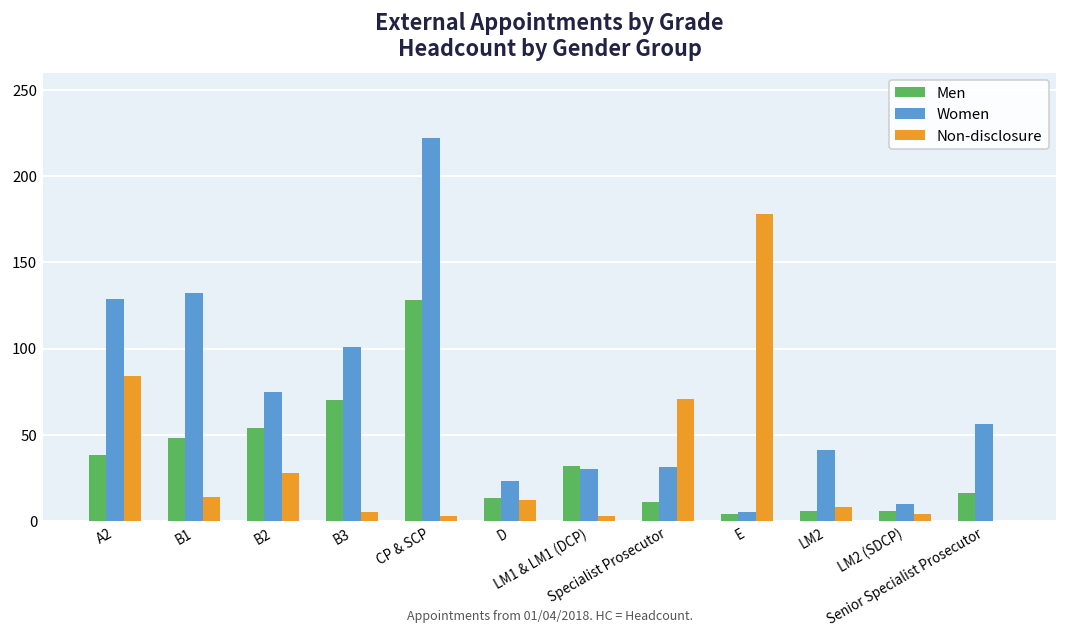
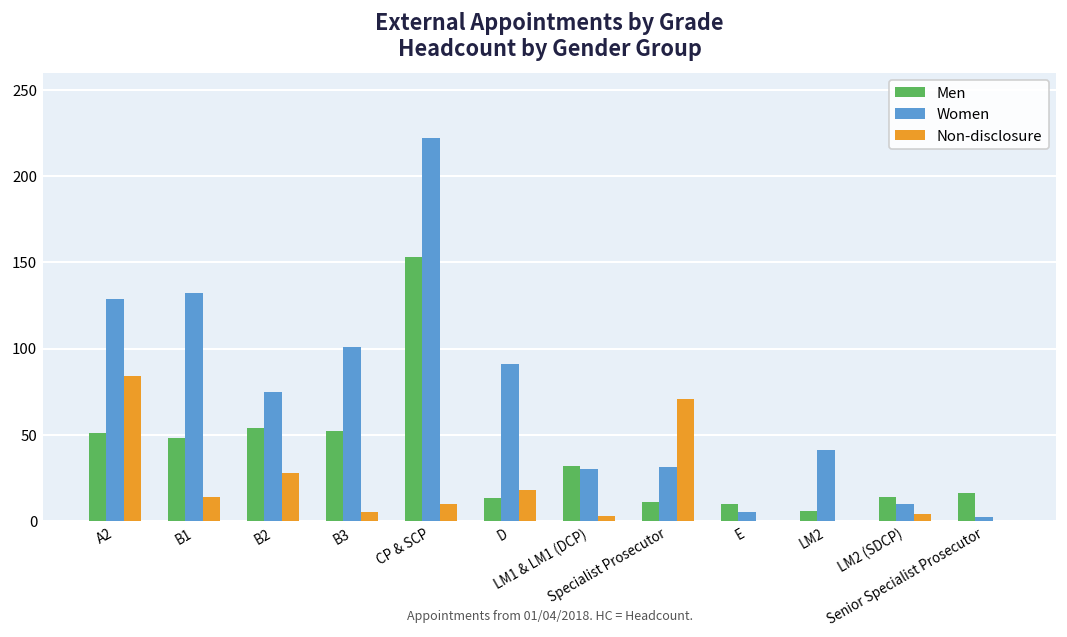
Men, A2: 38 -> 51
Men, B3: 70 -> 52
Men, CP & SCP: 128 -> 153
Non-disclosure, CP & SCP: 3 -> 10
Women, D: 23 -> 91
Non-disclosure, D: 12 -> 18
Men, E: 4 -> 10
Non-disclosure, E: 178 -> 0
Non-disclosure, LM2: 8 -> 0
Men, LM2 (SDCP): 6 -> 14
Women, Senior Specialist Prosecutor: 56 -> 2
